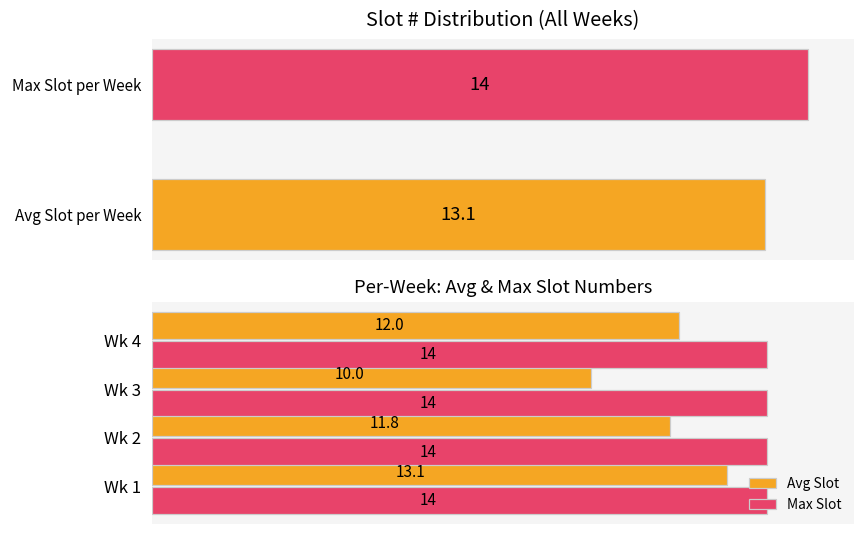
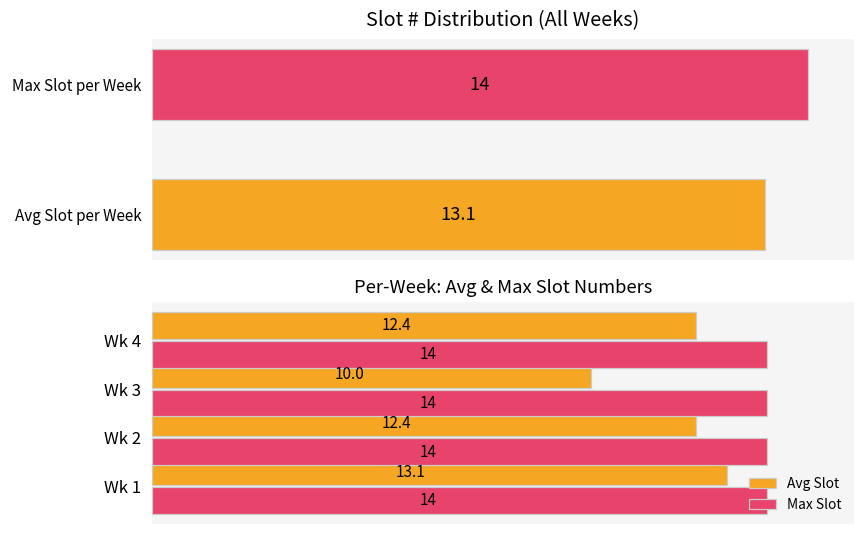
Per-Week: Avg & Max Slot Numbers, Avg Slot, Wk 4: 12.0 -> 12.4
Per-Week: Avg & Max Slot Numbers, Avg Slot, Wk 2: 11.8 -> 12.4
